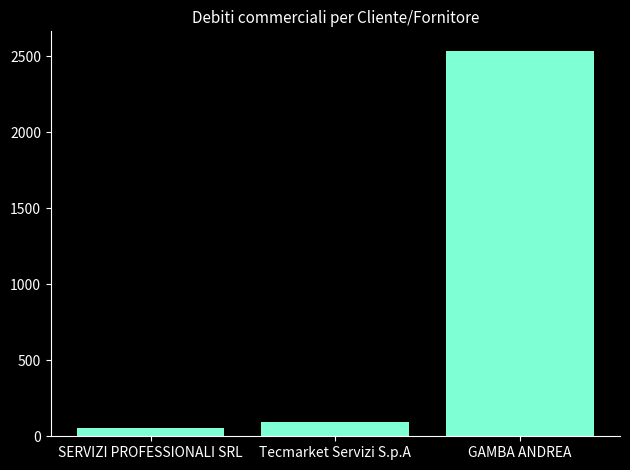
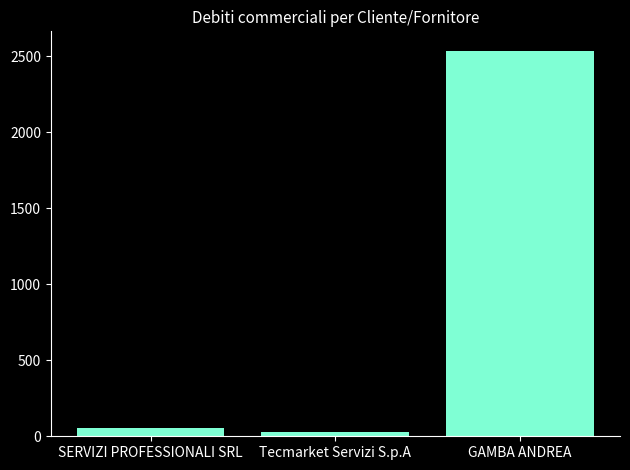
Tecmarket Servizi S.p.A: 90 -> 30
